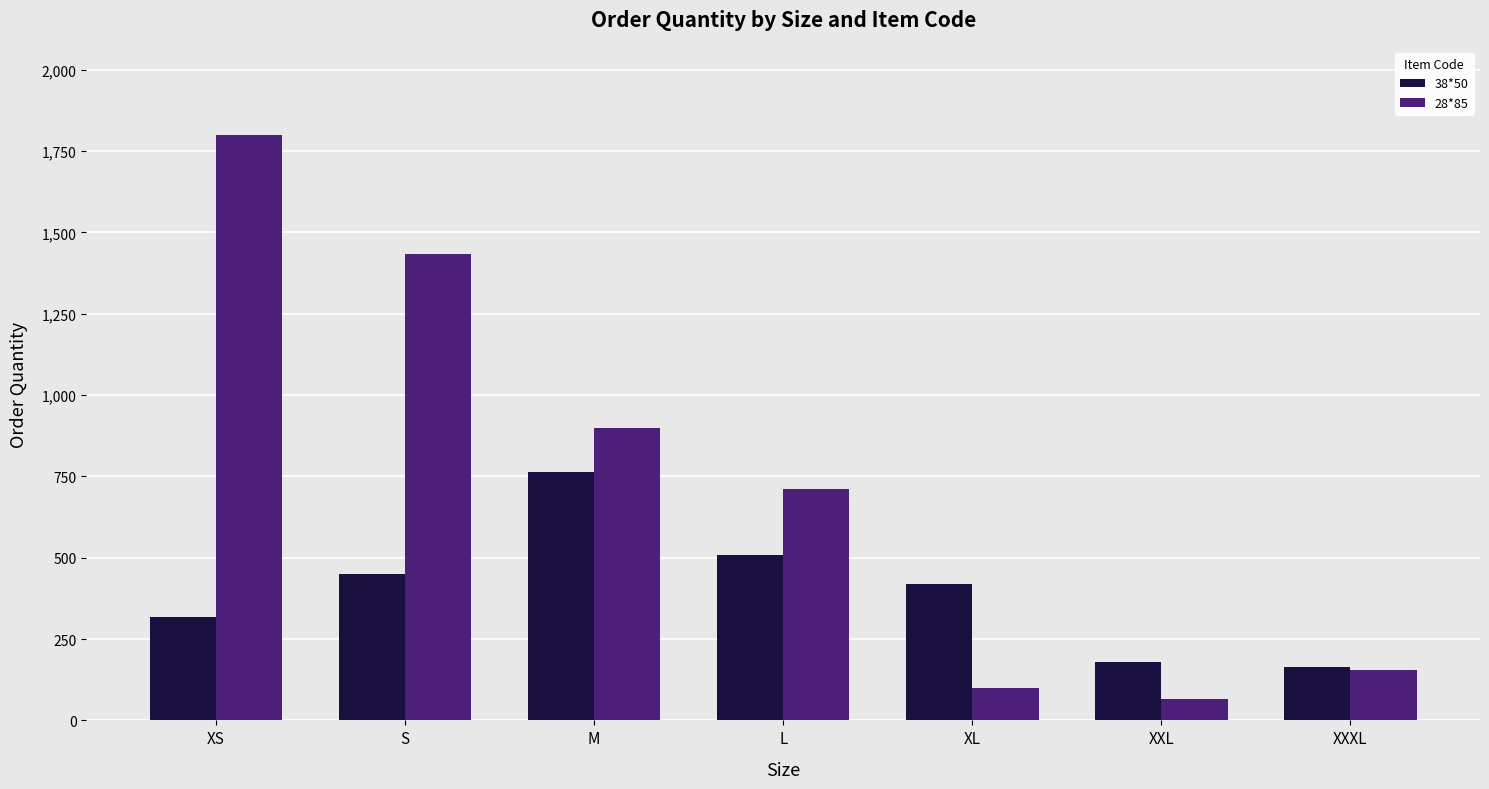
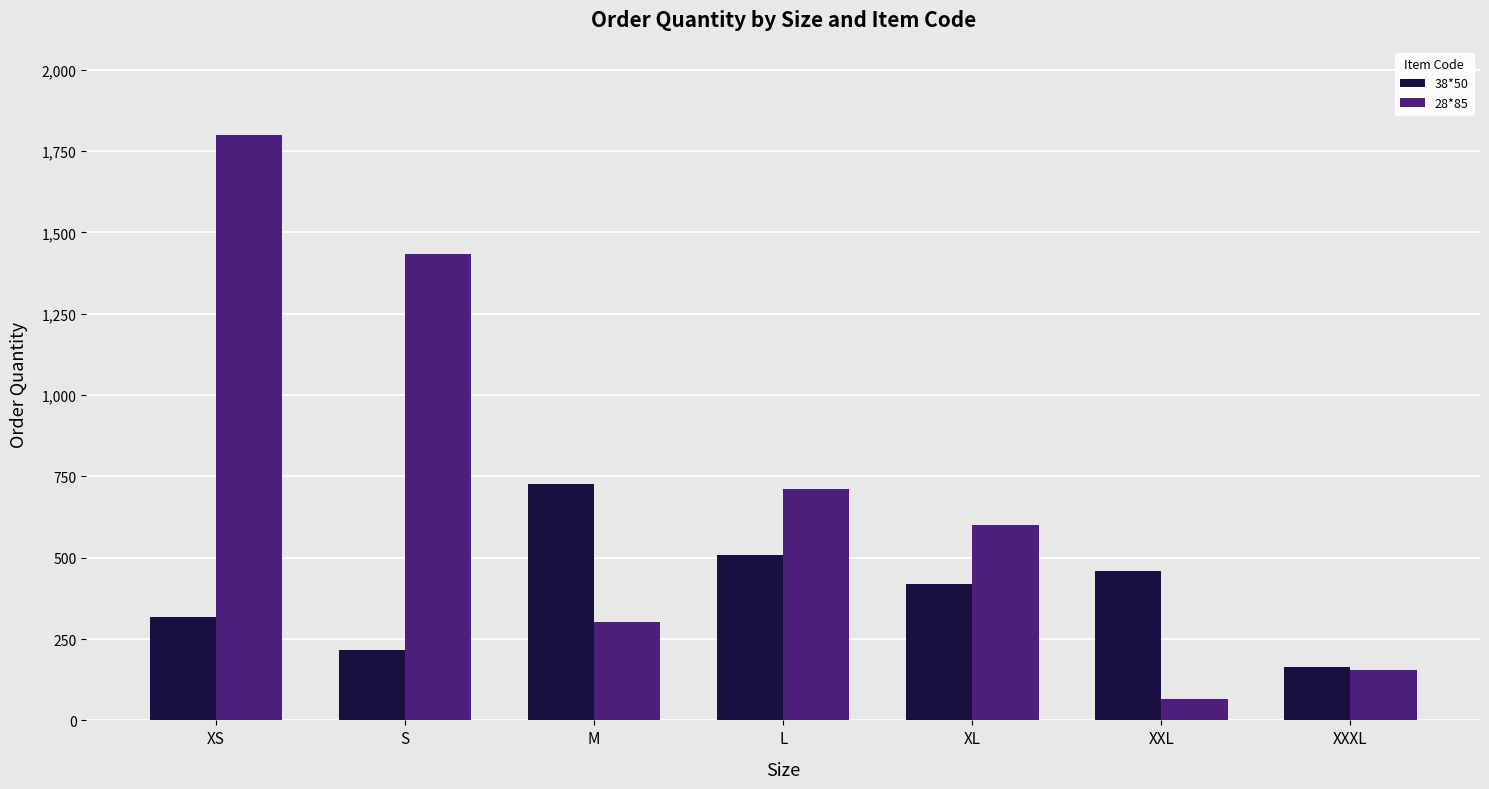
38*50, S: 450 -> 220
38*50, M: 760 -> 730
28*85, M: 900 -> 300
28*85, XL: 100 -> 600
38*50, XXL: 180 -> 460
